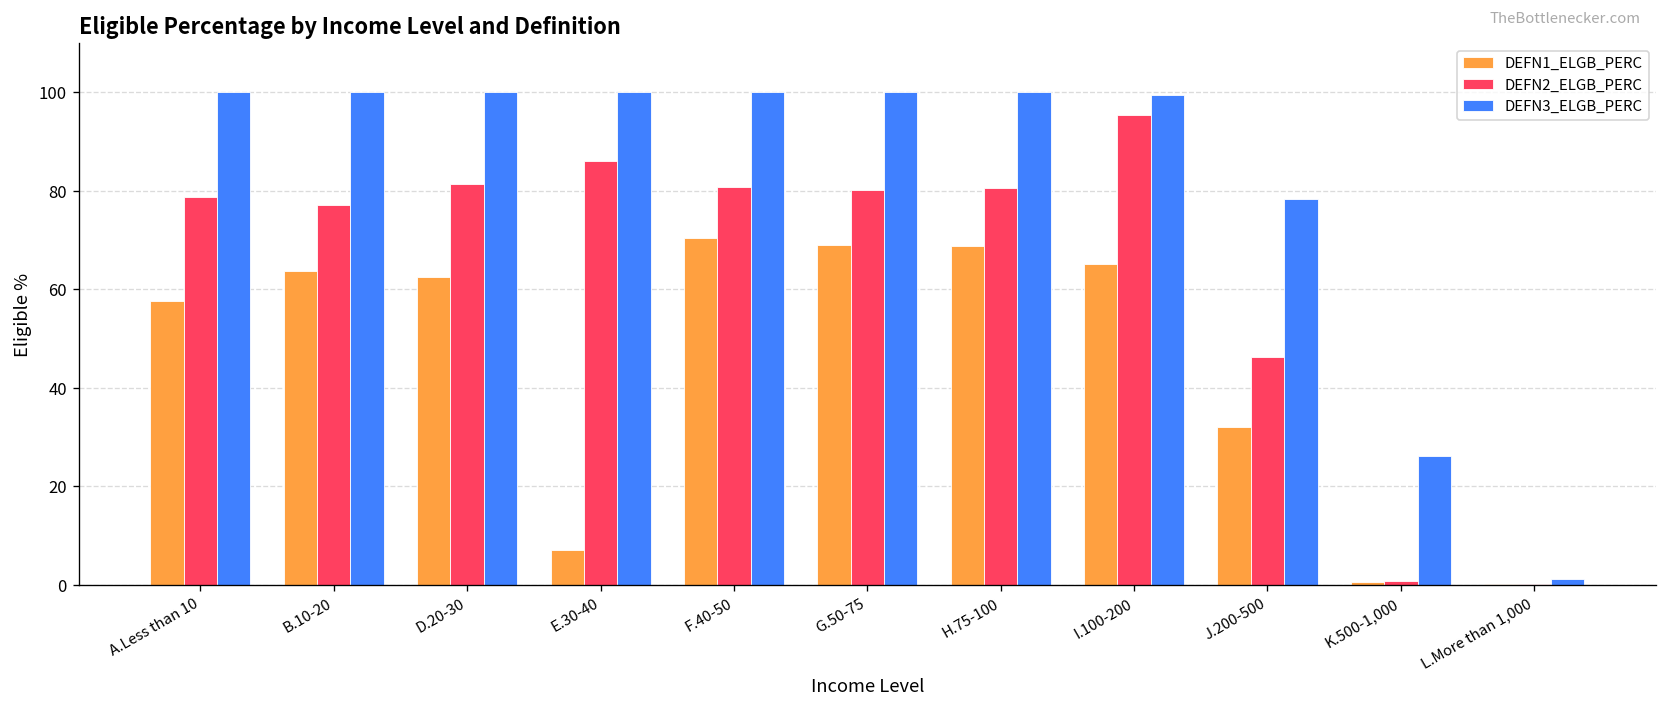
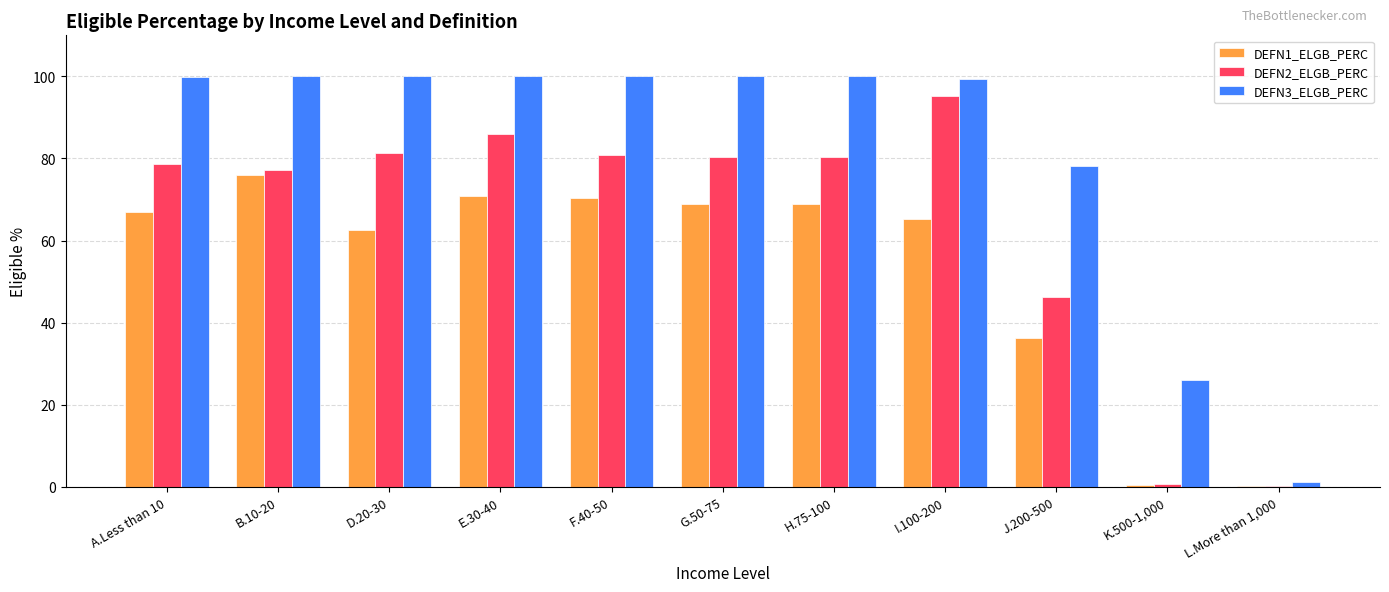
DEFN1_ELGB_PERC, A.Less than 10: 58 -> 67
DEFN1_ELGB_PERC, B.10-20: 64 -> 76
DEFN1_ELGB_PERC, E.30-40: 7 -> 71
DEFN1_ELGB_PERC, J.200-500: 32 -> 36
